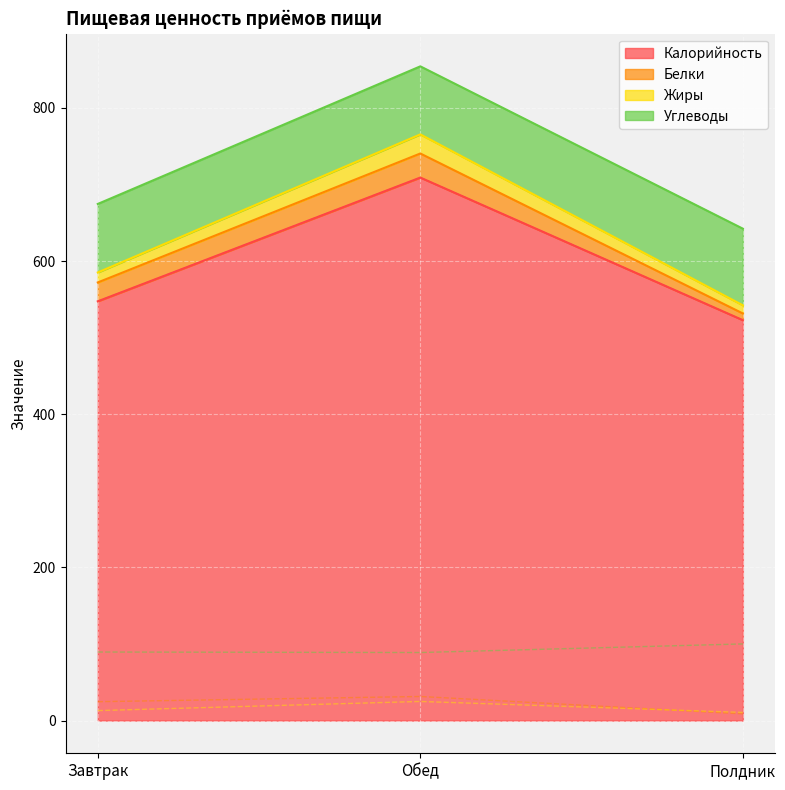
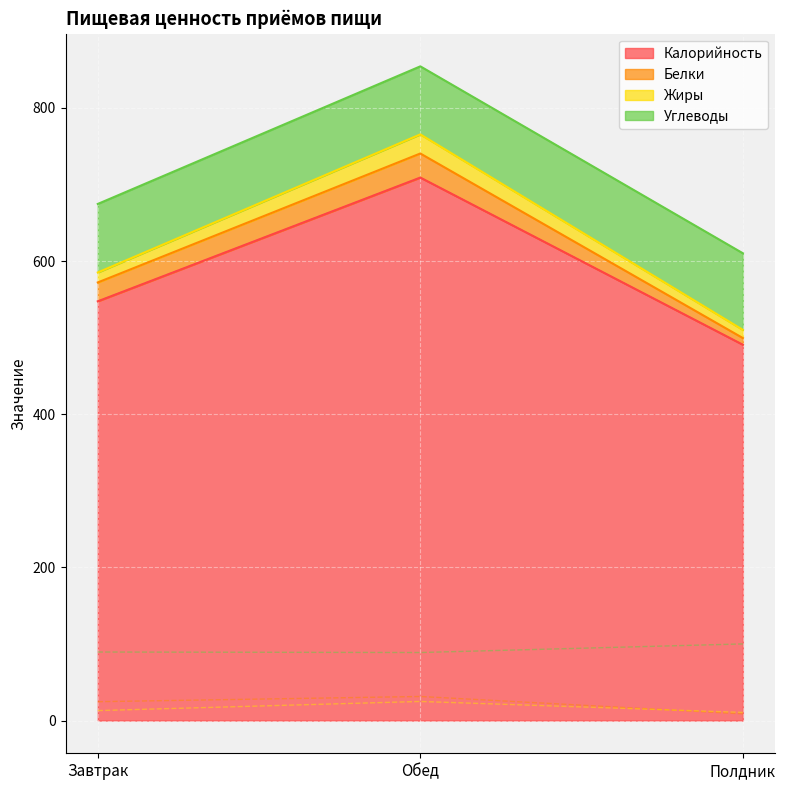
Калорийность, Полдник: 520 -> 490
